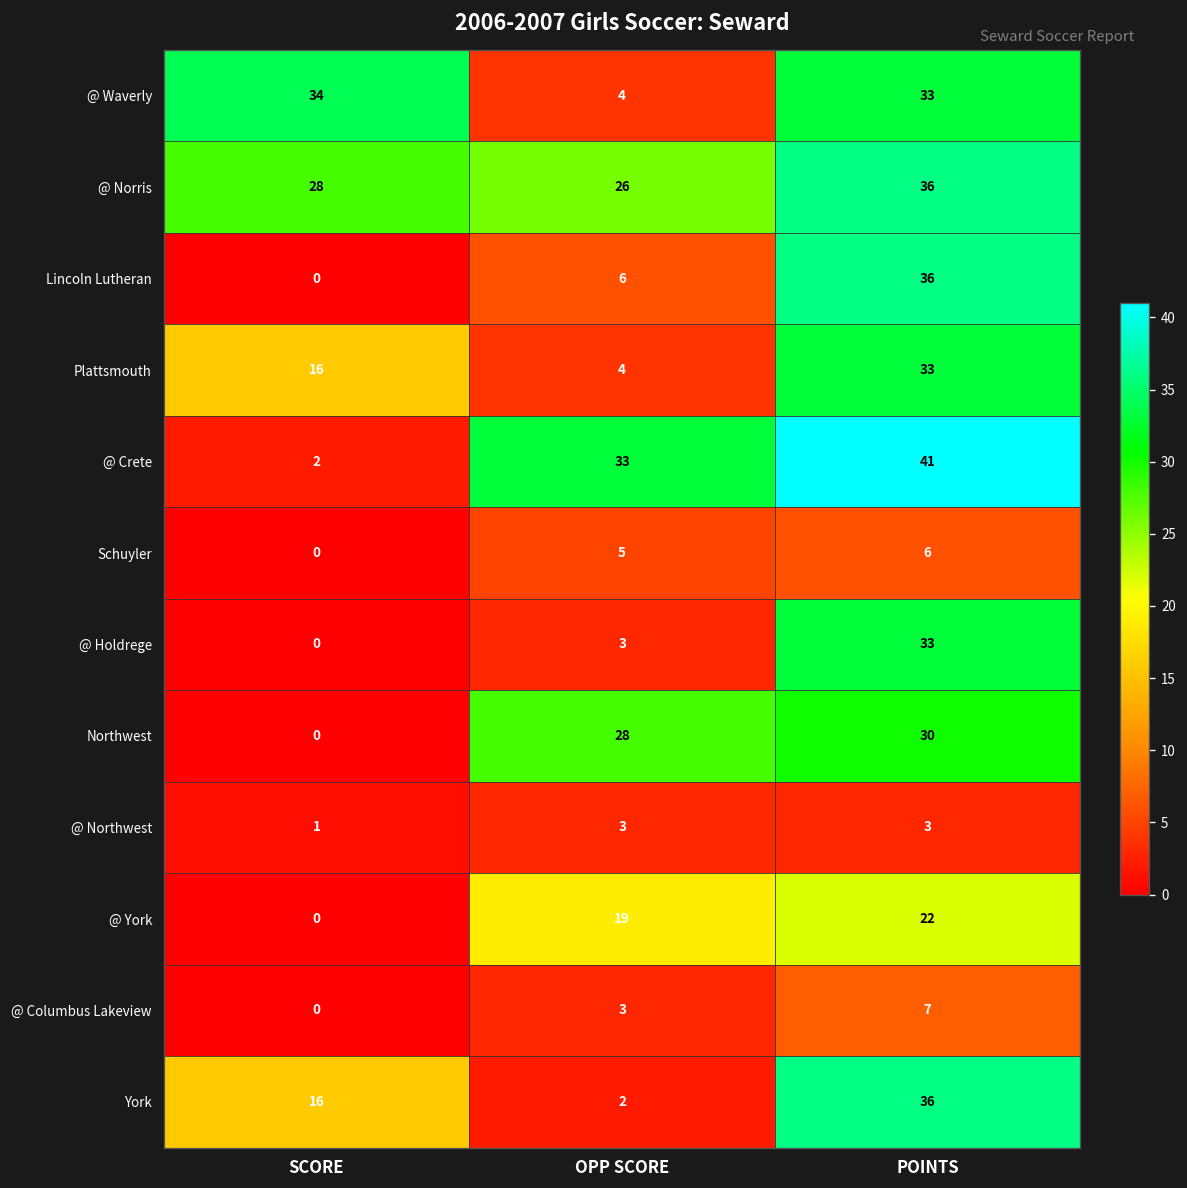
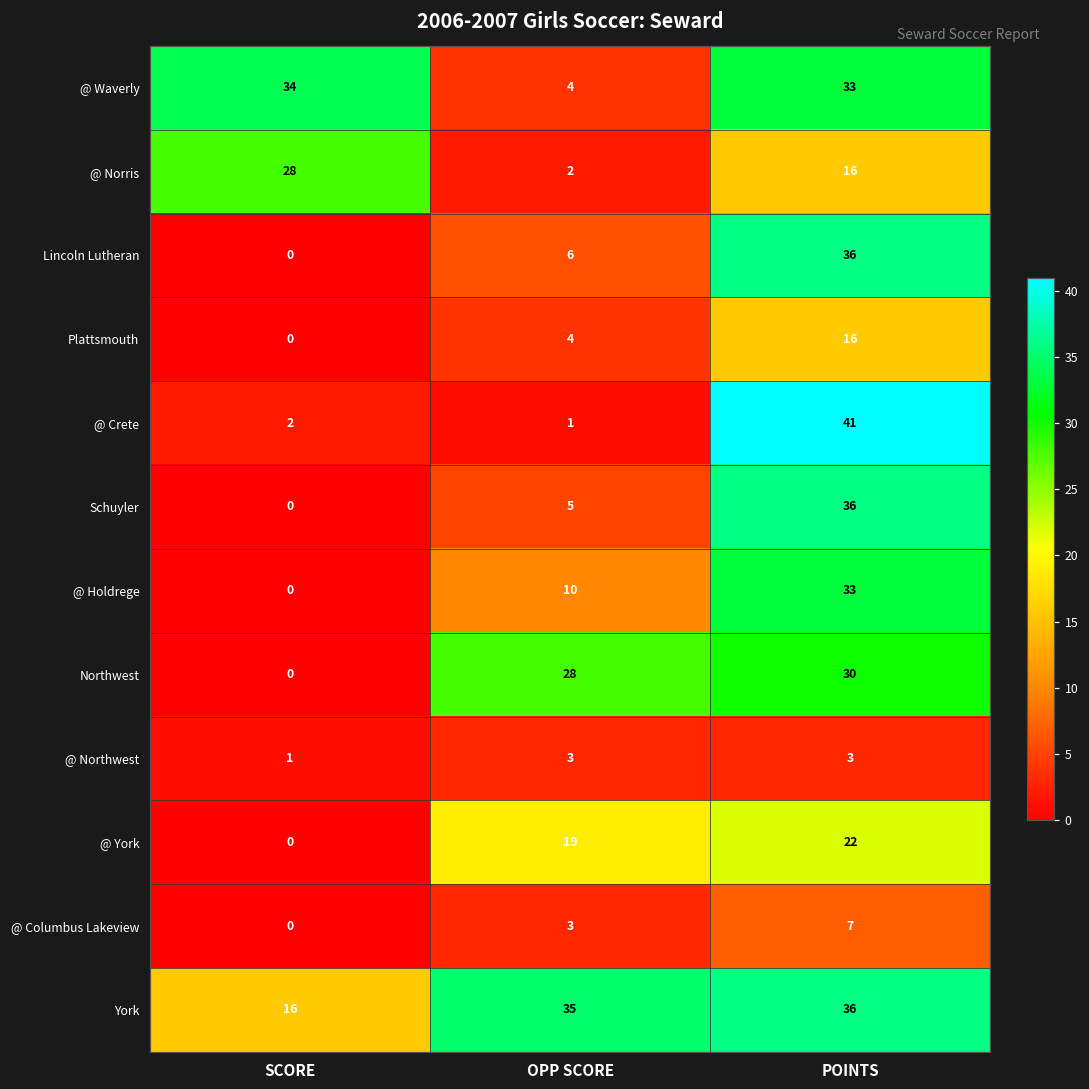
@ Norris, OPP SCORE: 26 -> 2
@ Norris, POINTS: 36 -> 16
Plattsmouth, SCORE: 16 -> 0
Plattsmouth, POINTS: 33 -> 16
@ Crete, OPP SCORE: 33 -> 1
Schuyler, POINTS: 6 -> 36
@ Holdrege, OPP SCORE: 3 -> 10
York, OPP SCORE: 2 -> 35
